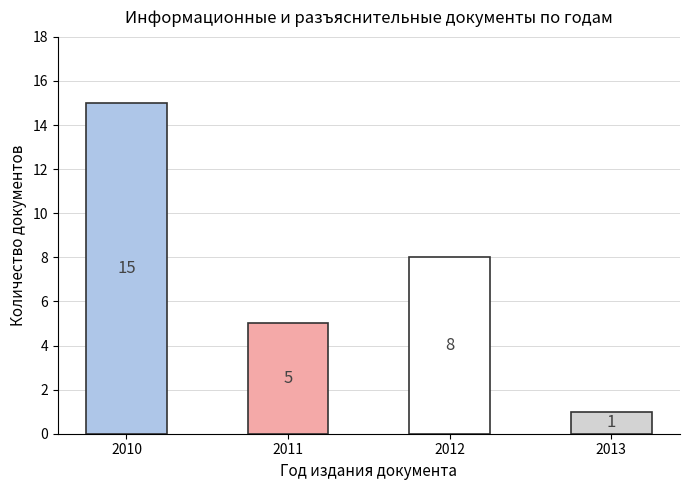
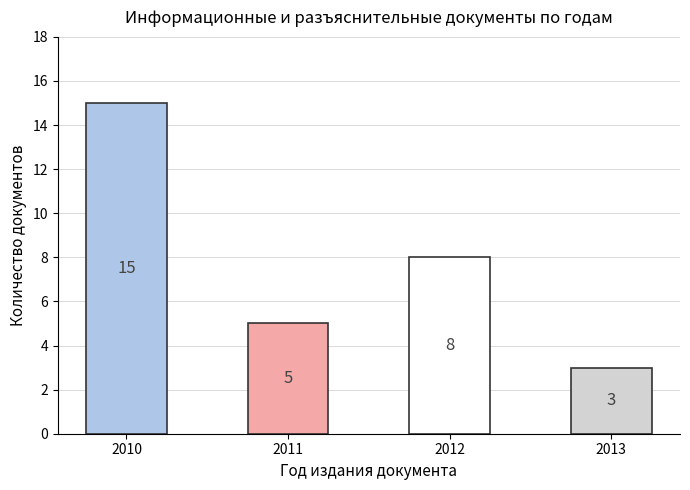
2013: 1 -> 3
